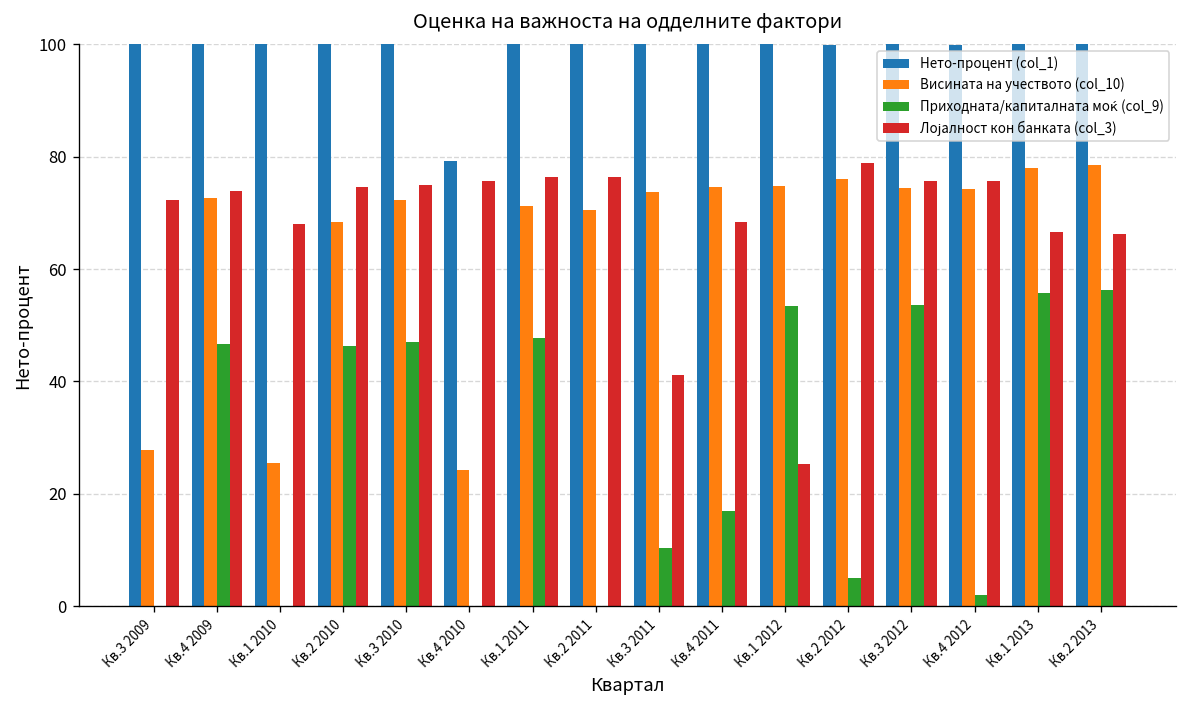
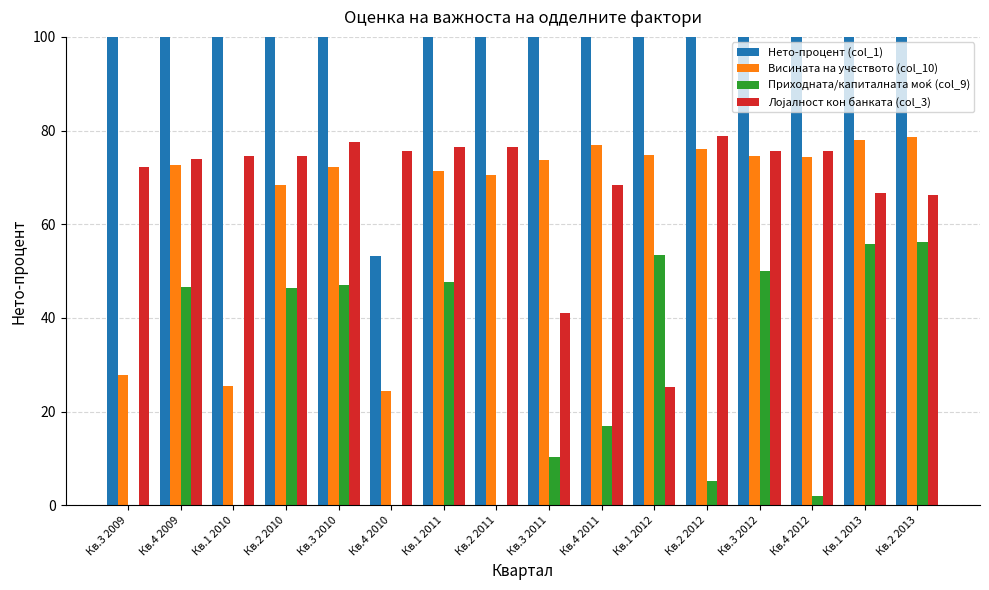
Лојалност кон банката (col_3), Кв.1 2010: 68 -> 75
Лојалност кон банката (col_3), Кв.3 2010: 75 -> 78
Нето-процент (col_1), Кв.4 2010: 79 -> 53
Висината на учеството (col_10), Кв.4 2011: 75 -> 77
Приходната/капиталната моќ (col_9), Кв.3 2012: 54 -> 50
